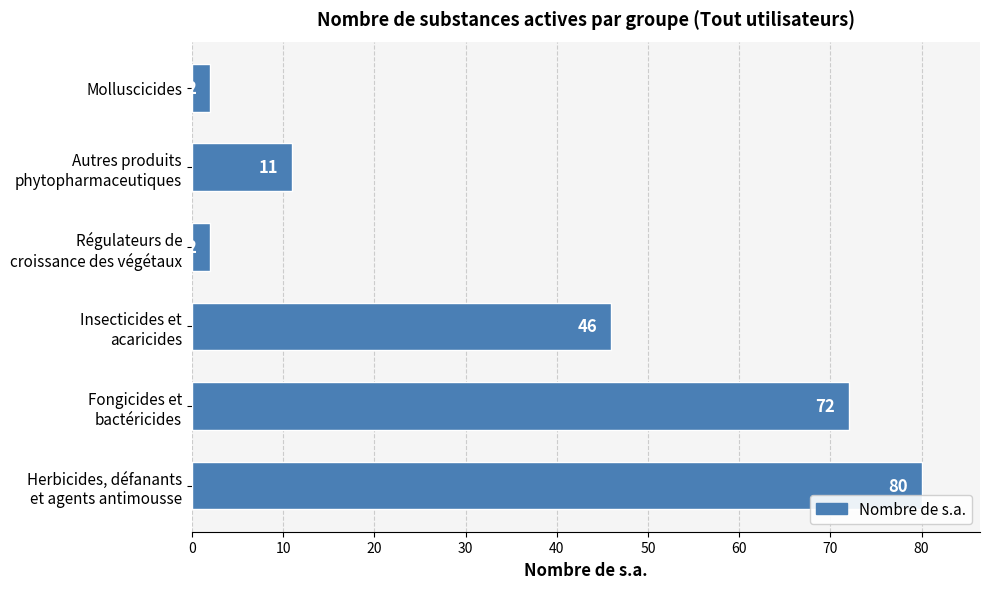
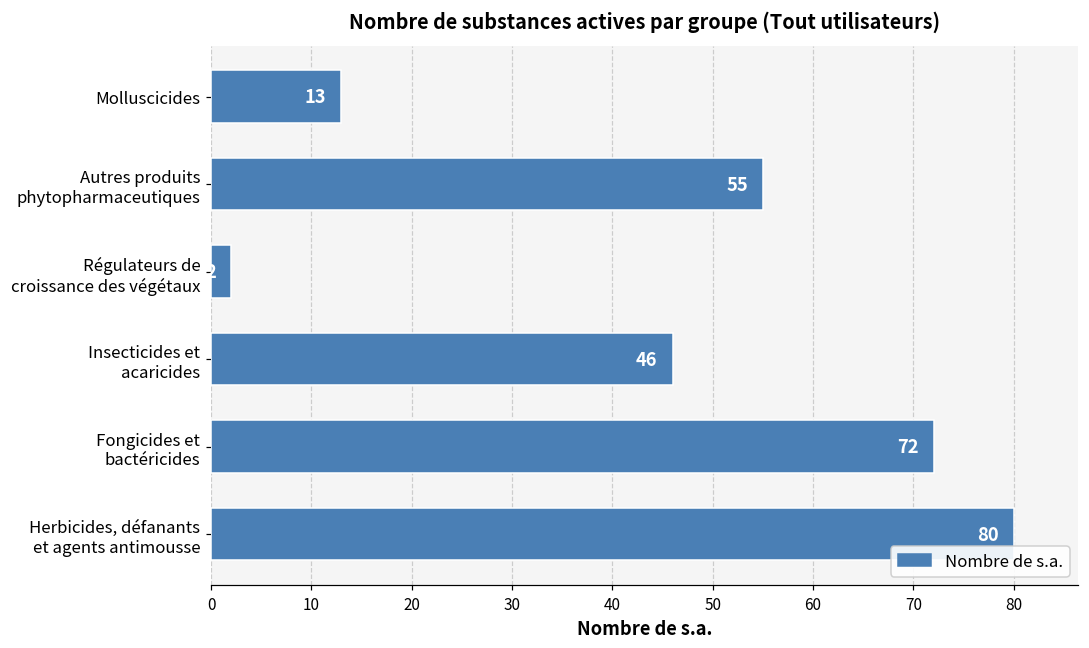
Molluscicides: 2 -> 13
Autres produits phytopharmaceutiques: 11 -> 55
